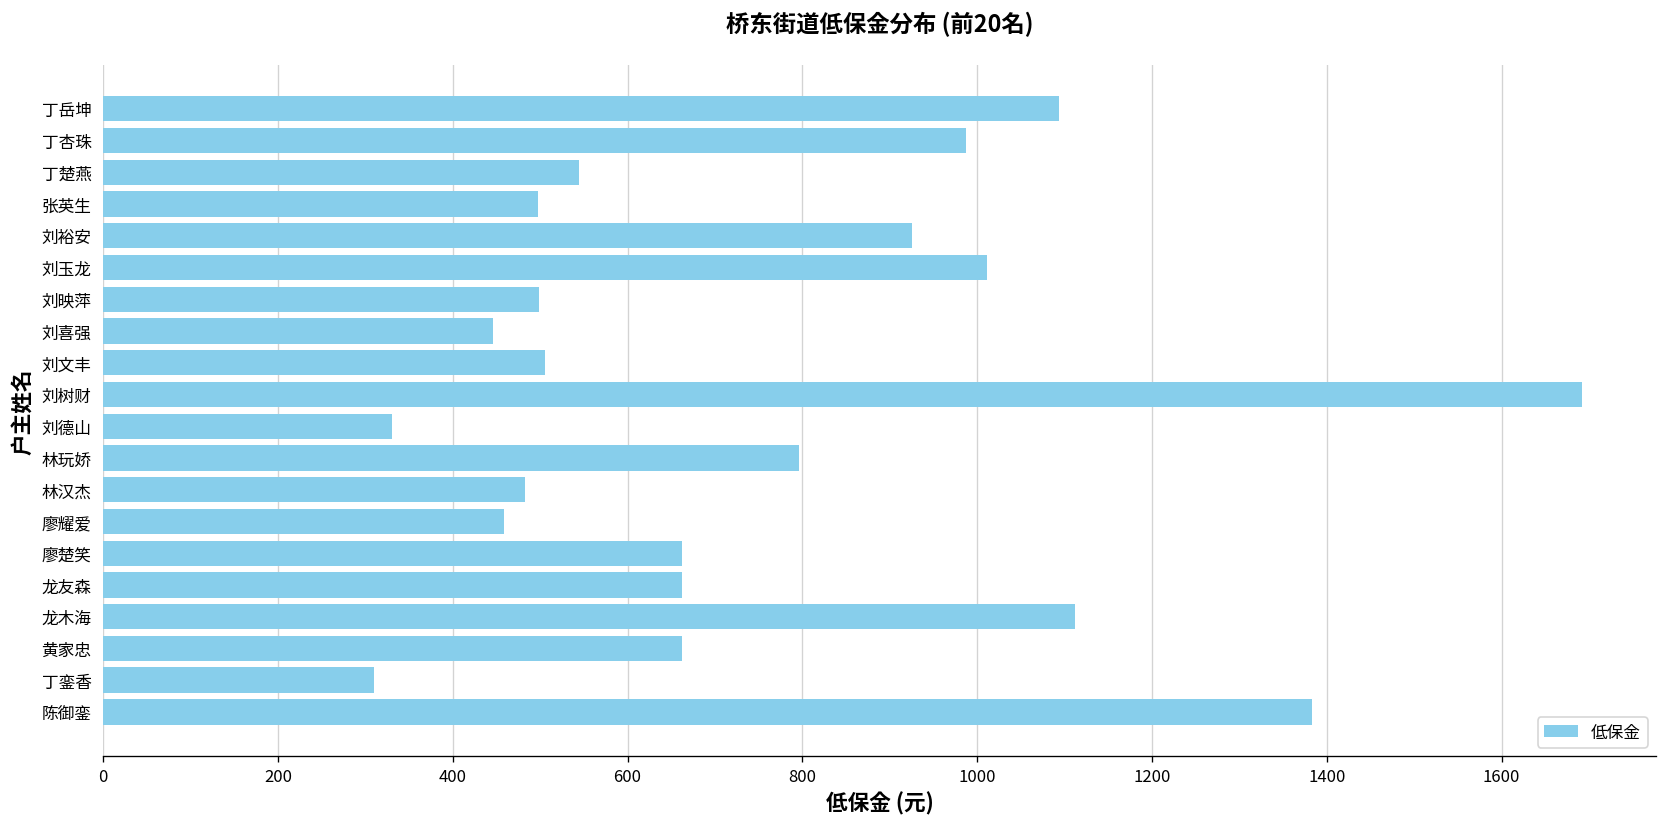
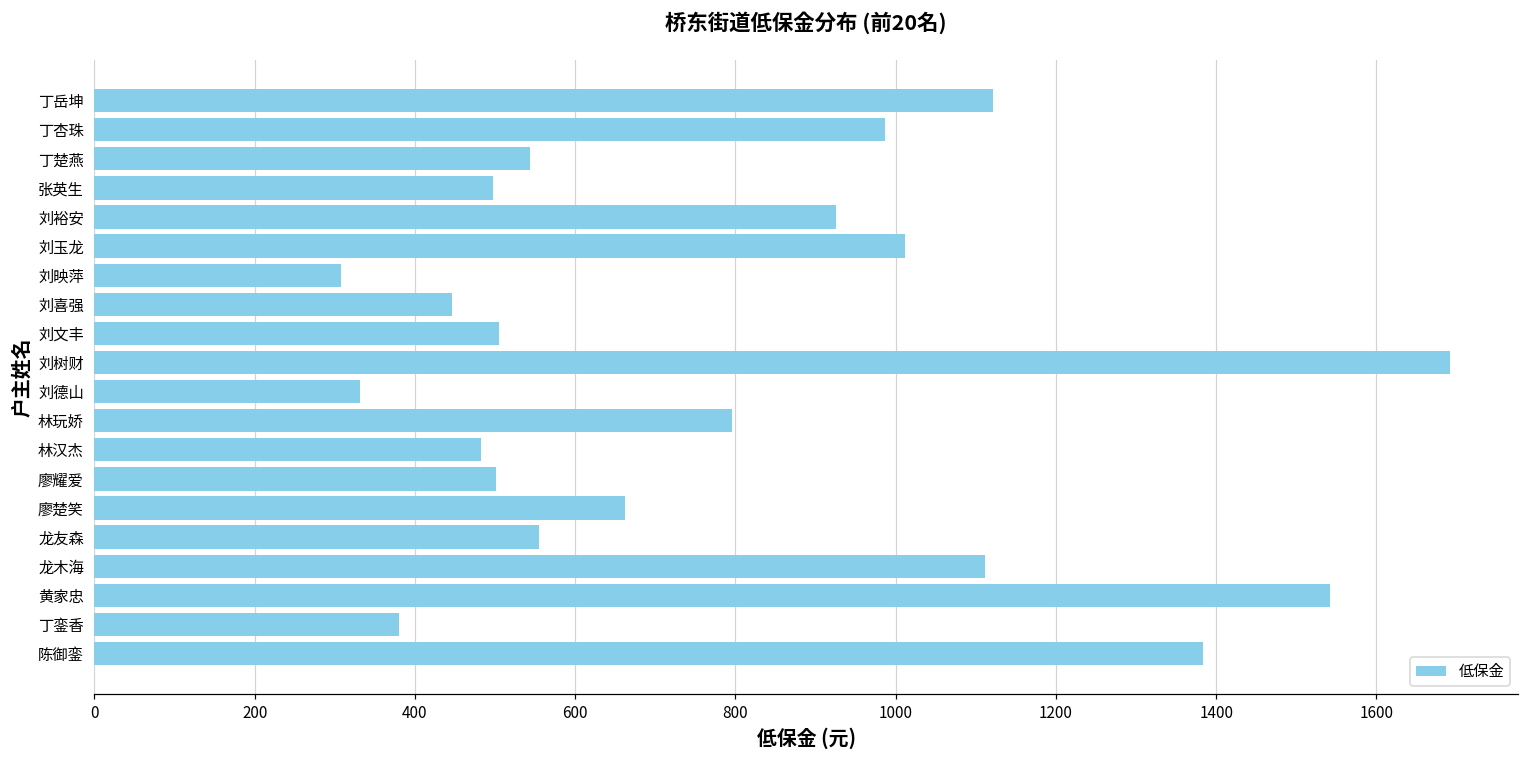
丁岳坤: 1090 -> 1120
刘映萍: 500 -> 310
廖耀爱: 460 -> 500
龙友森: 660 -> 560
黄家忠: 660 -> 1540
丁銮香: 310 -> 380
